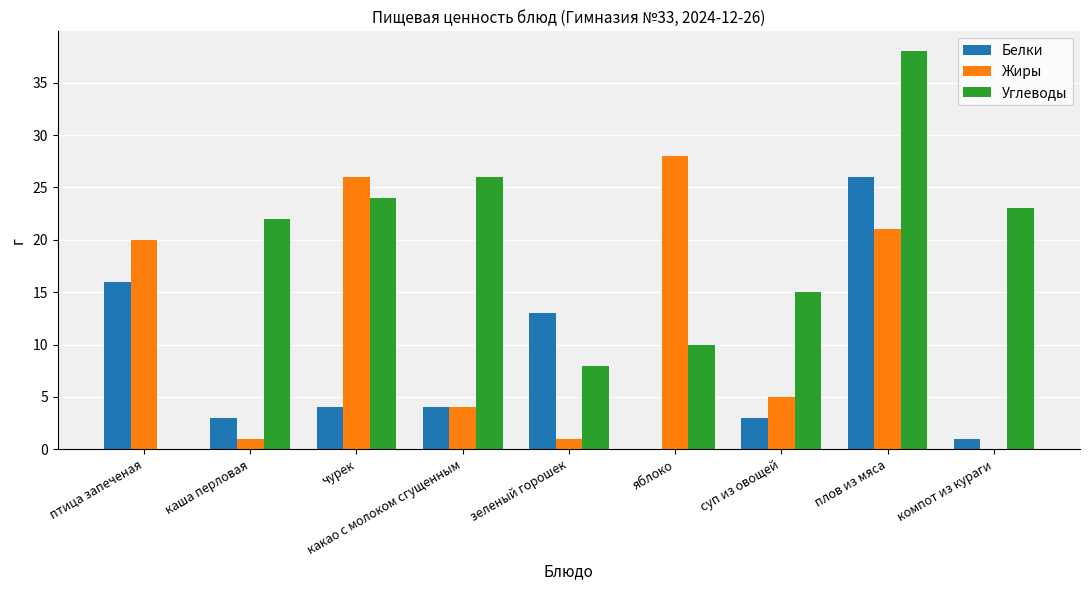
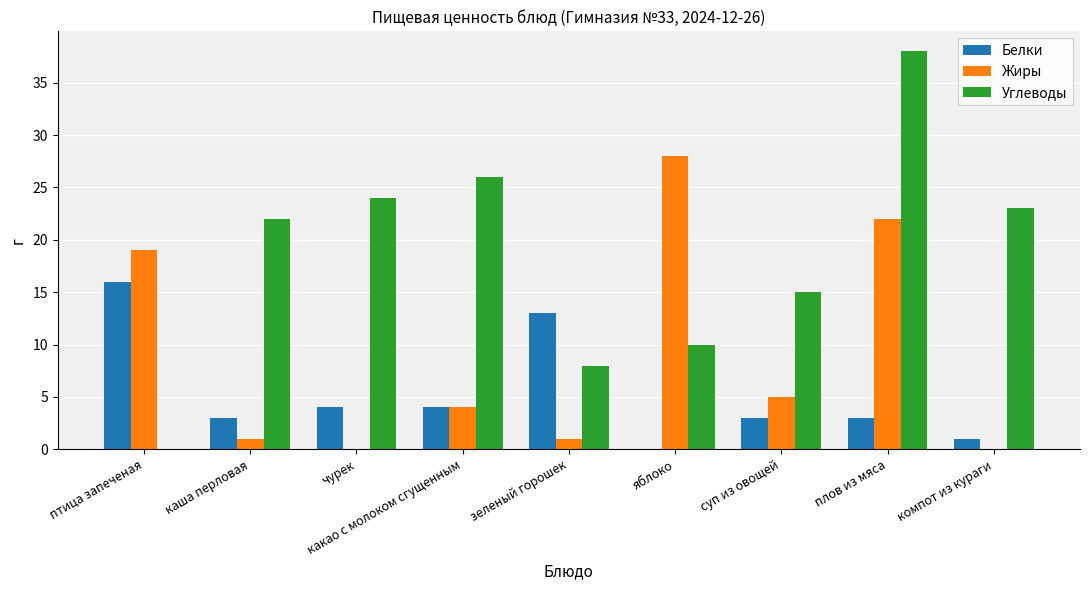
Жиры, птица запеченая: 20 -> 19
Жиры, чурек: 26 -> 0
Белки, плов из мяса: 26 -> 3
Жиры, плов из мяса: 21 -> 22
